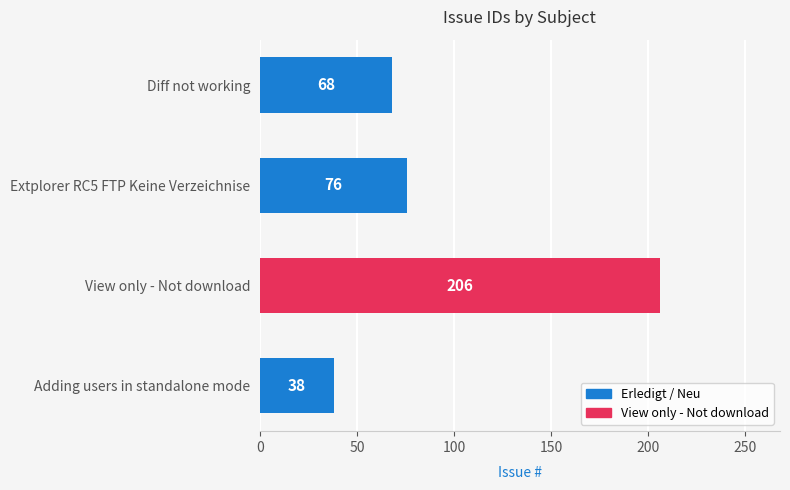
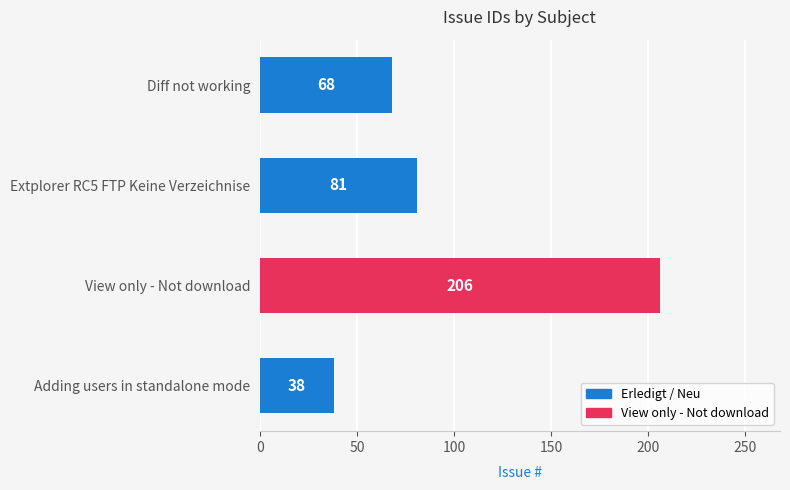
Extplorer RC5 FTP Keine Verzeichnise: 76 -> 81
